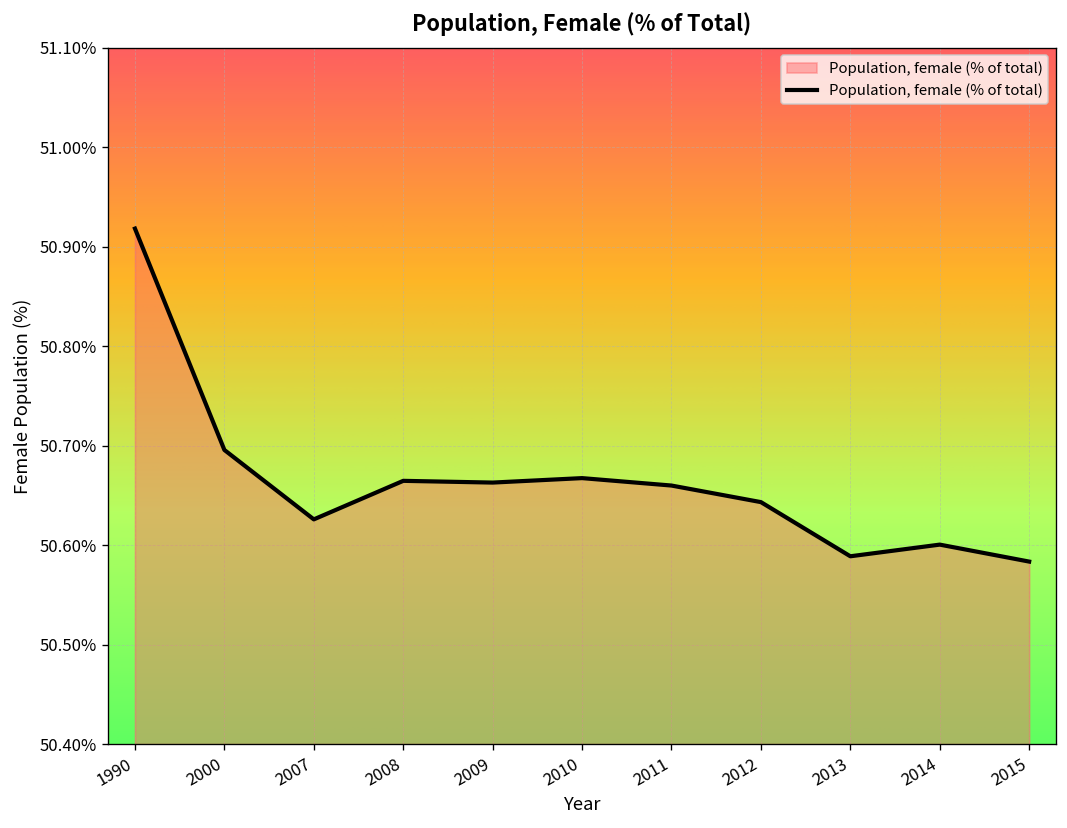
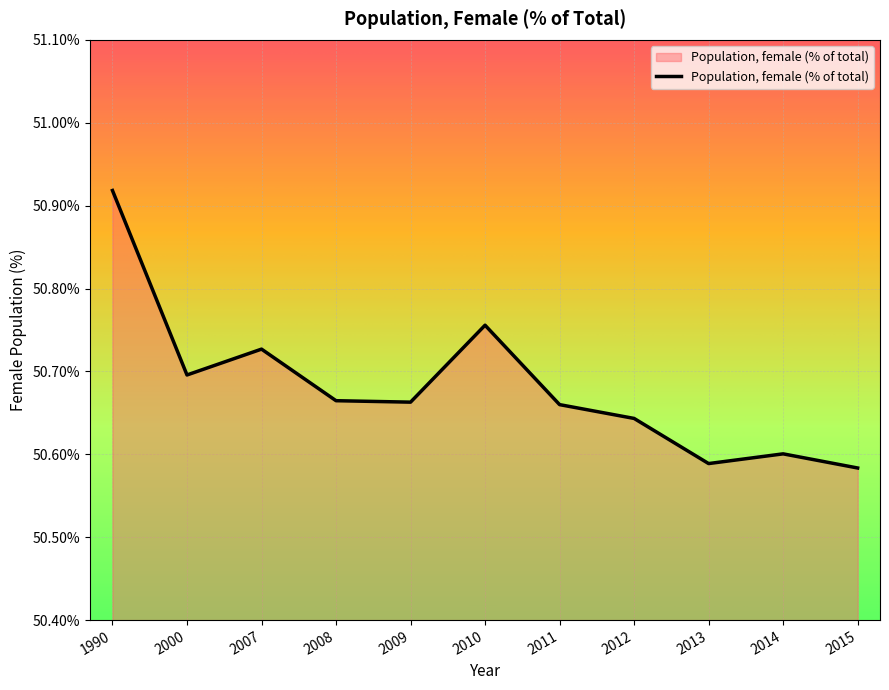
2007: 50.63% -> 50.73%
2010: 50.67% -> 50.76%
